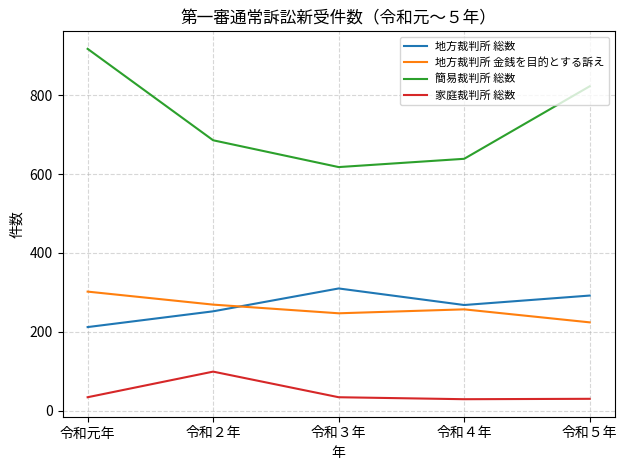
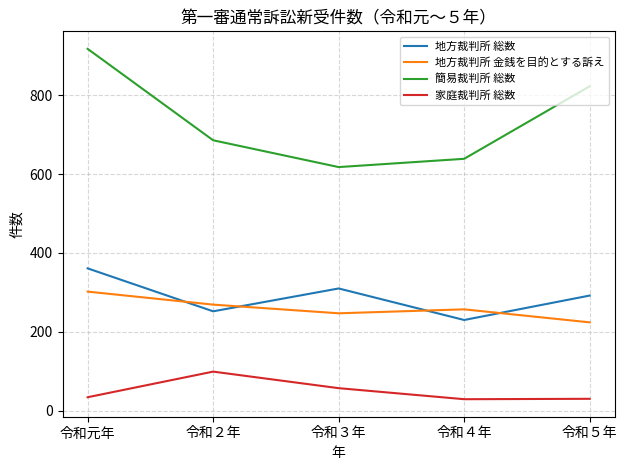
地方裁判所 総数, 令和元年: 210 -> 360
家庭裁判所 総数, 令和３年: 30 -> 60
地方裁判所 総数, 令和４年: 270 -> 230
